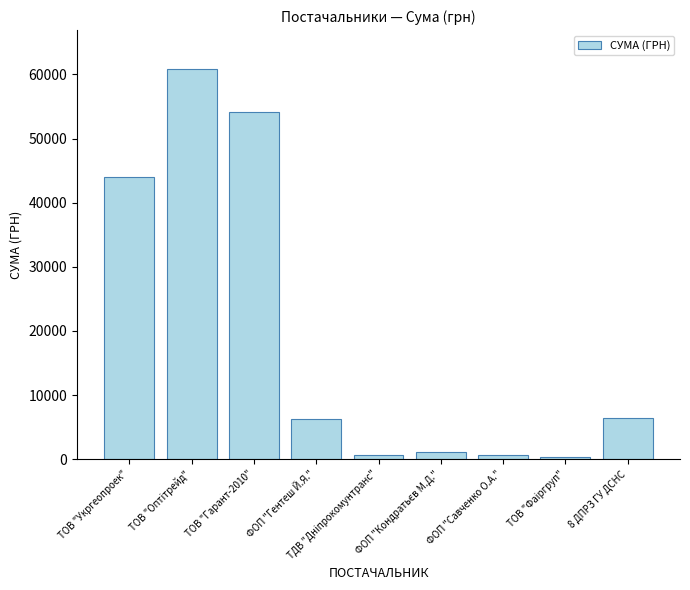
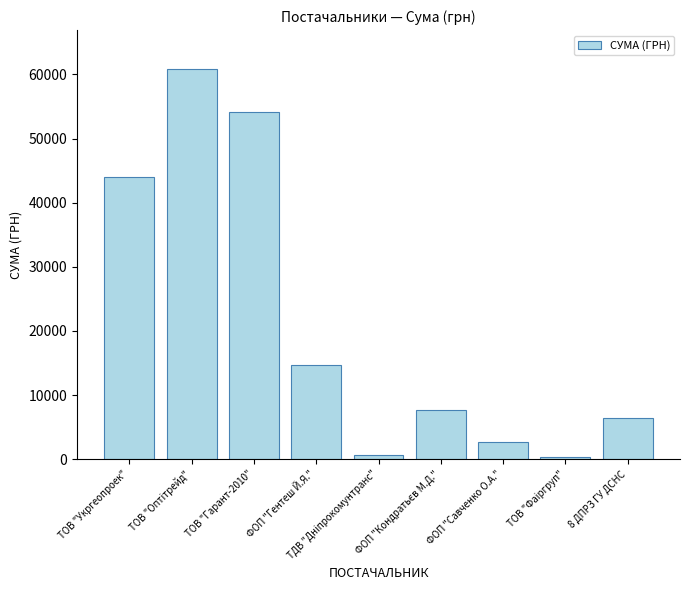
ФОП "Гентеш Й.Я.": 6000 -> 15000
ФОП "Кондратьєв М.Д.": 1000 -> 8000
ФОП "Савченко О.А.": 1000 -> 3000
